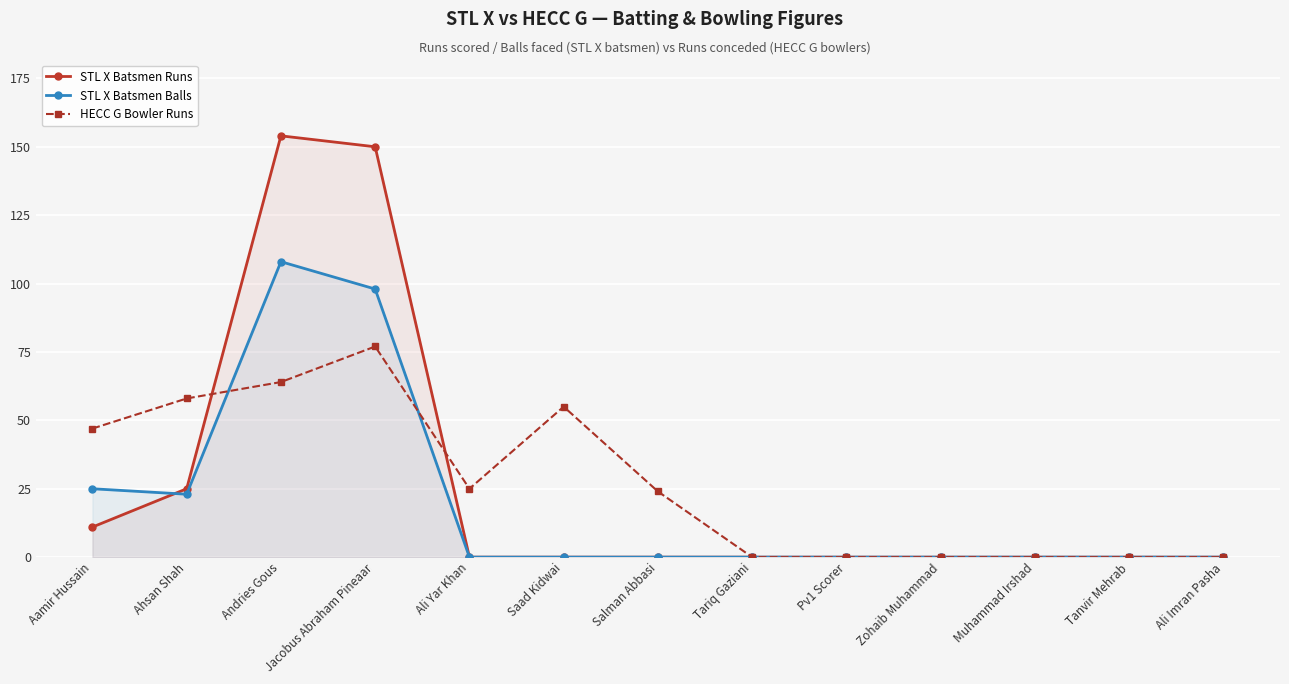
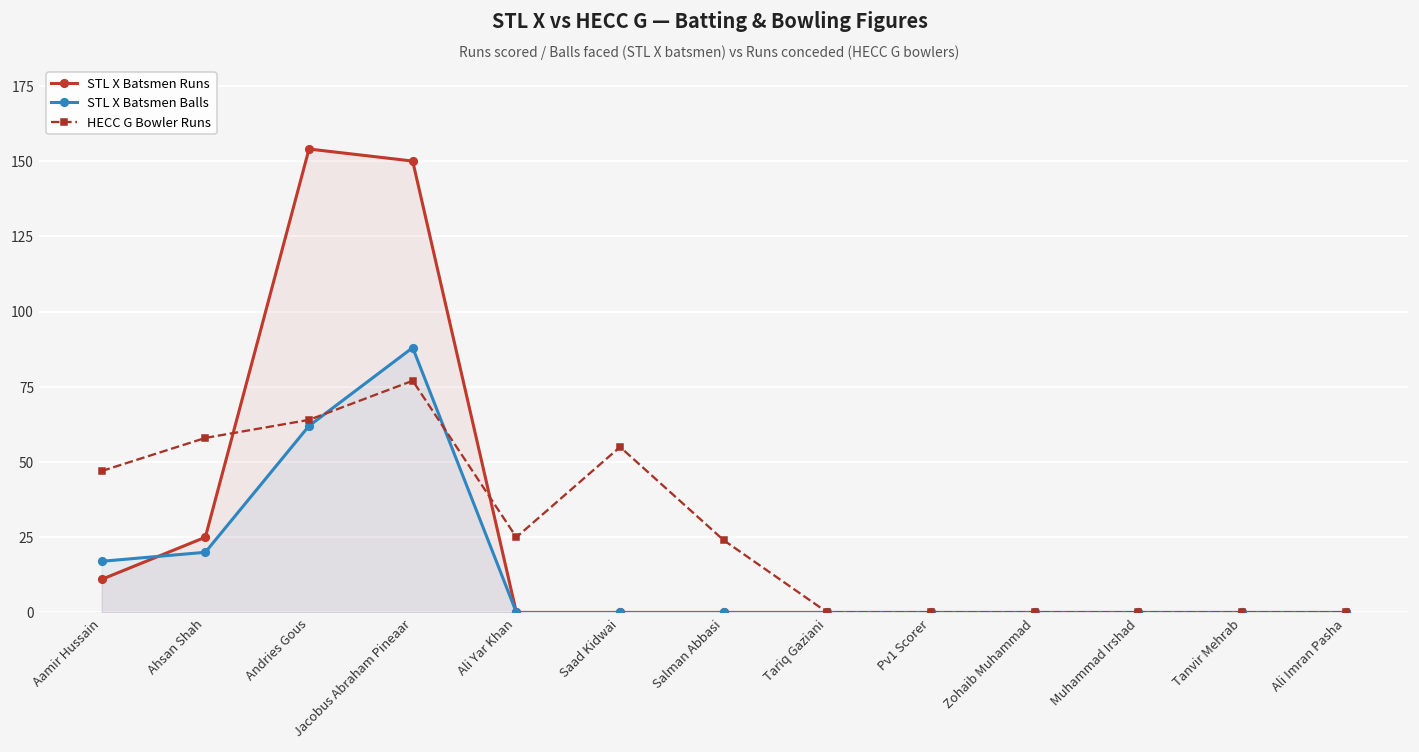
STL X Batsmen Balls, Aamir Hussain: 25 -> 17
STL X Batsmen Balls, Ahsan Shah: 23 -> 20
STL X Batsmen Balls, Andries Gous: 108 -> 62
STL X Batsmen Balls, Jacobus Abraham Pineaar: 98 -> 88
